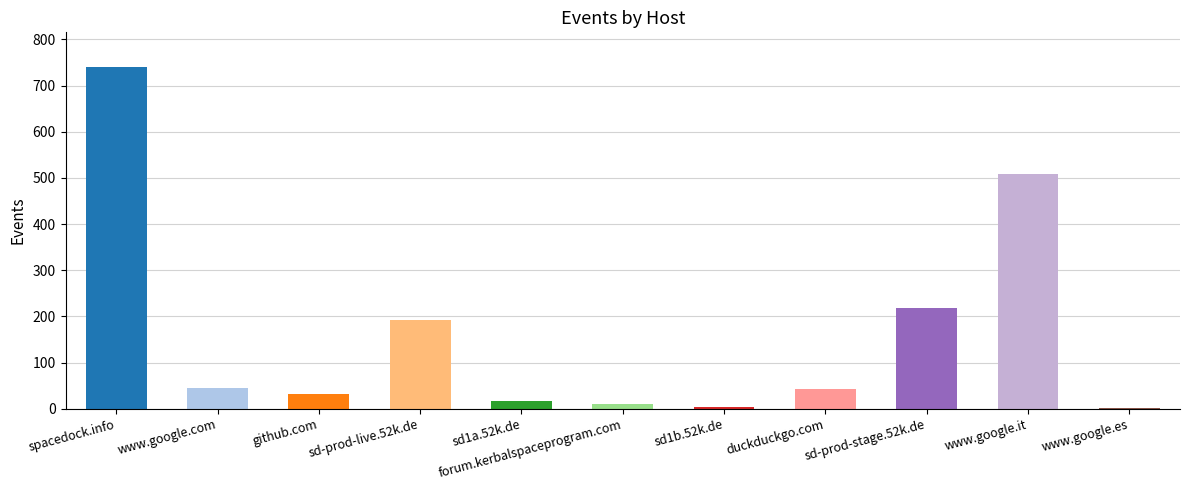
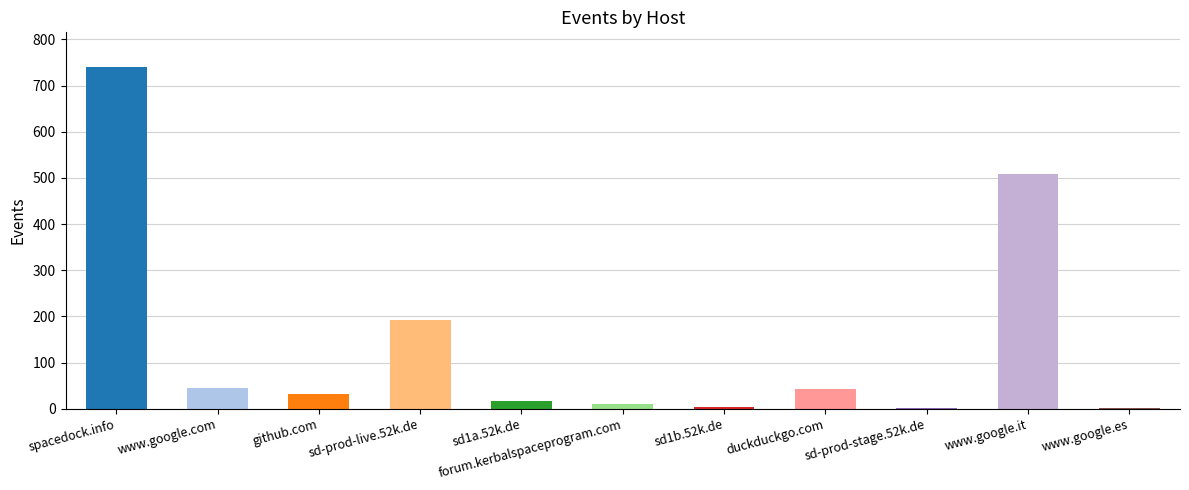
sd-prod-stage.52k.de: 220 -> 0
